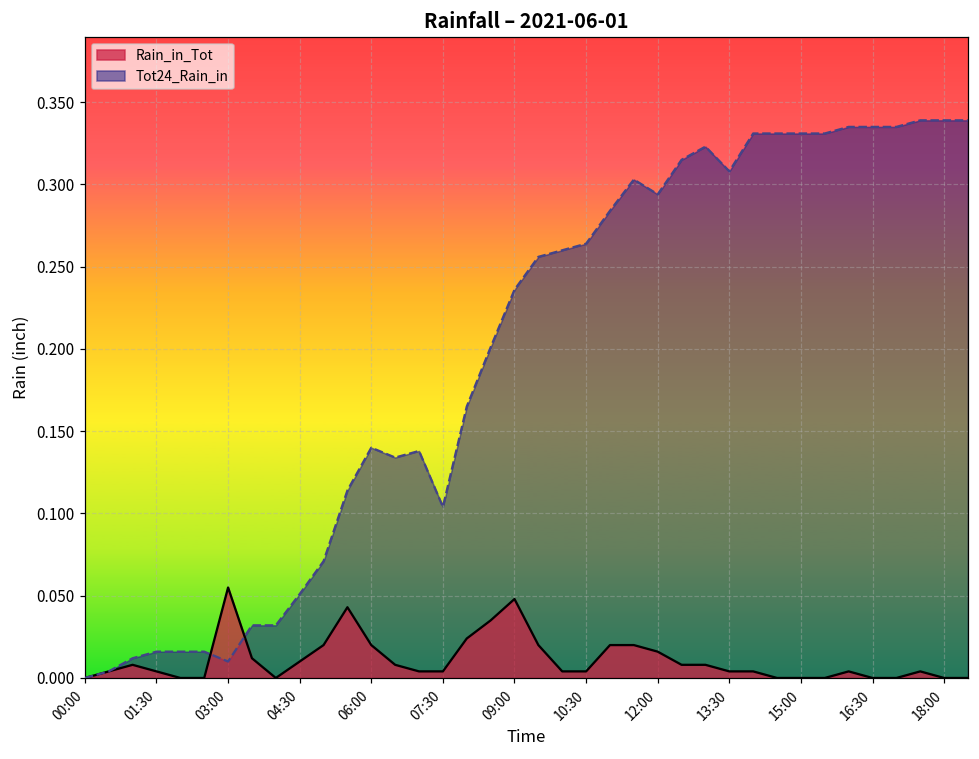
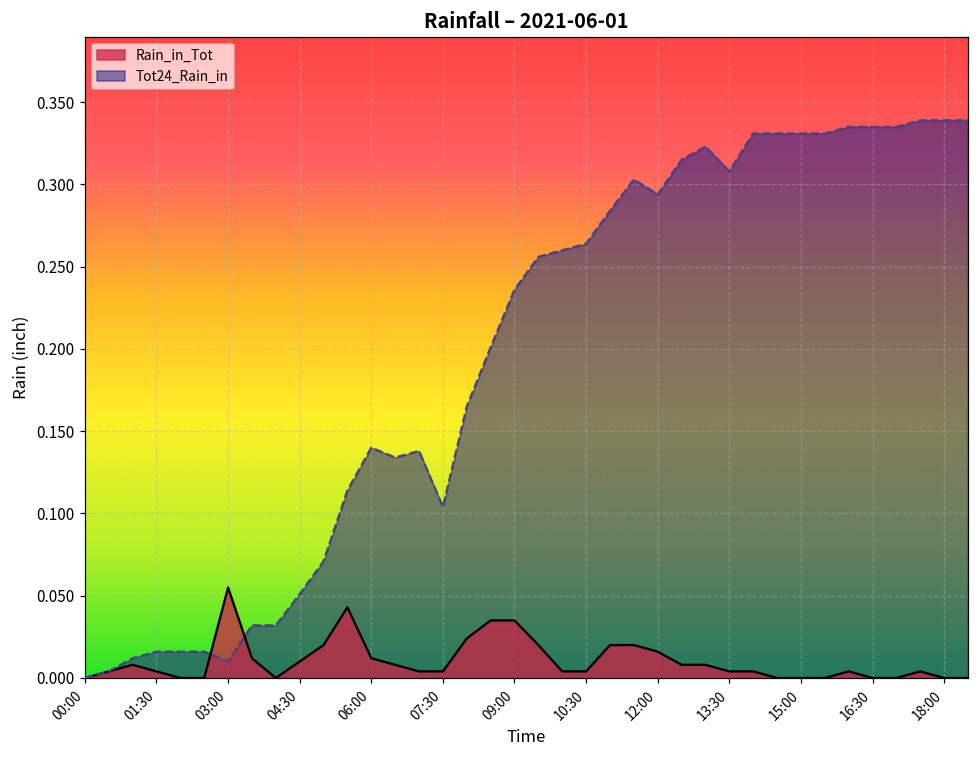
Rain_in_Tot, 06:00: 0.020 -> 0.012
Rain_in_Tot, 09:00: 0.048 -> 0.035
